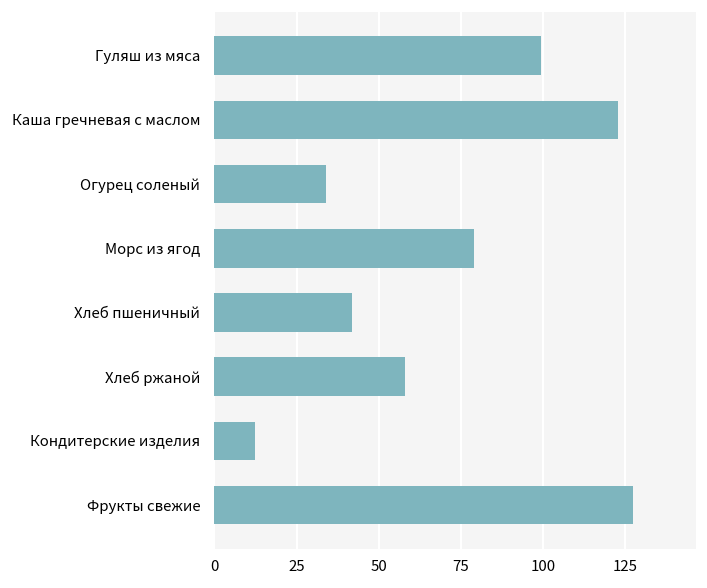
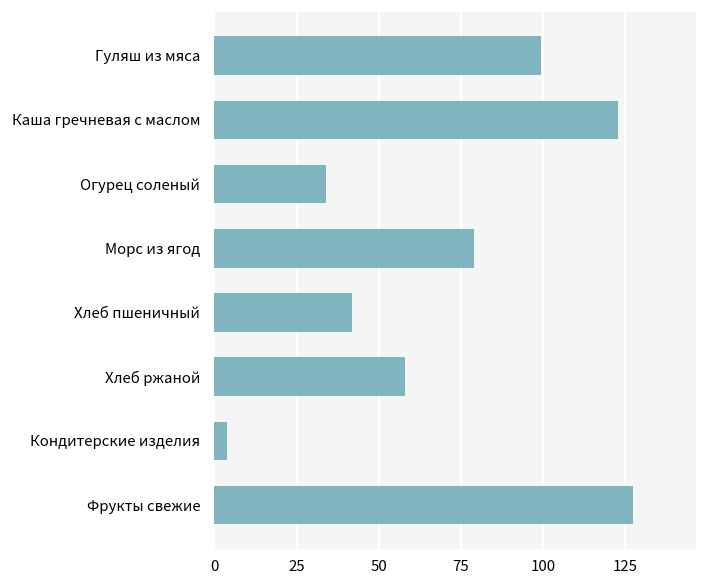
Кондитерские изделия: 12 -> 4
